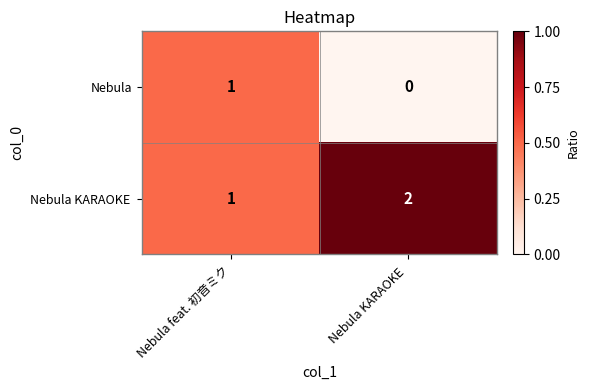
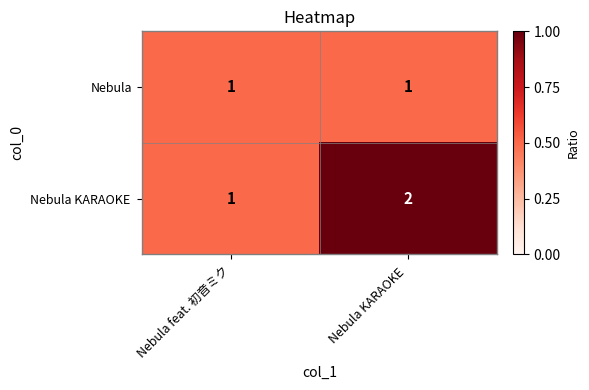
Nebula, Nebula KARAOKE: 0 -> 1
